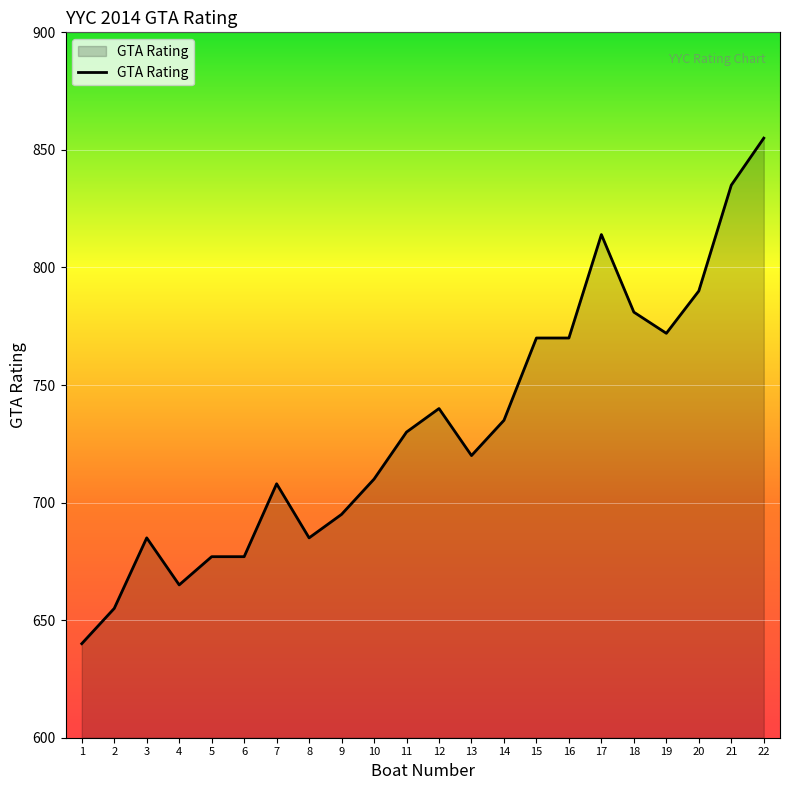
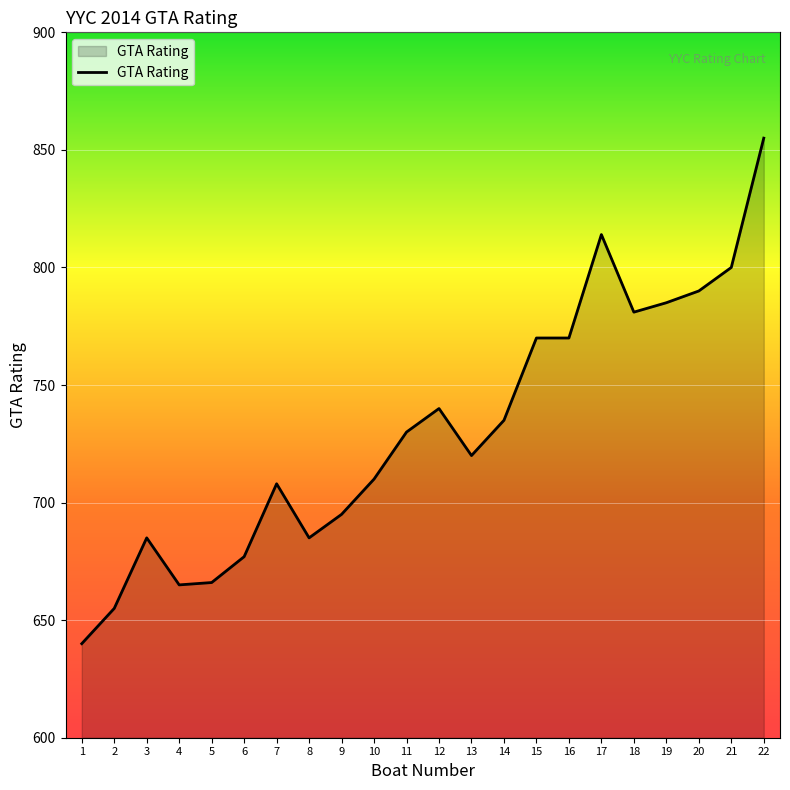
5: 677 -> 666
19: 772 -> 785
21: 835 -> 800
